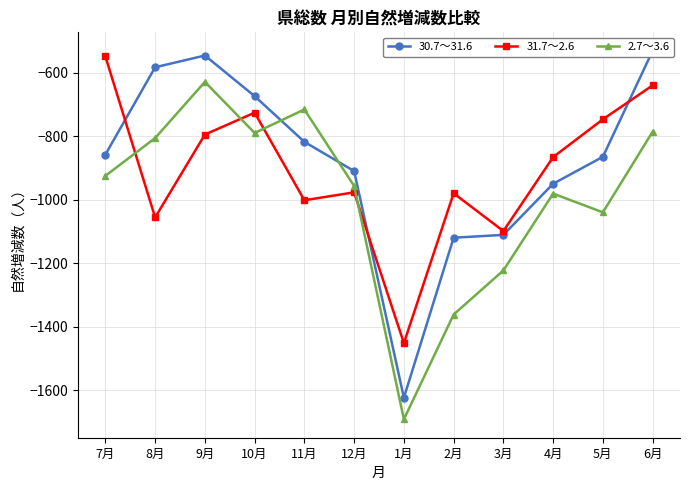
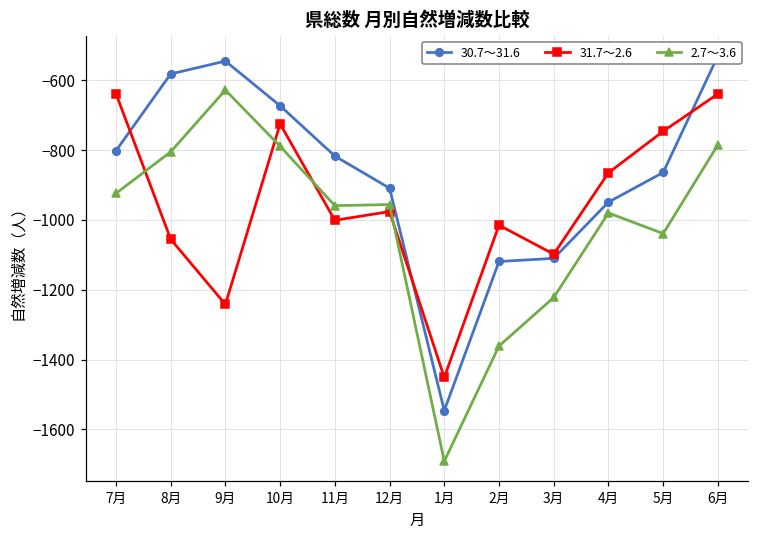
30.7～31.6, 7月: -860 -> -800
31.7～2.6, 7月: -550 -> -640
31.7～2.6, 9月: -790 -> -1240
2.7～3.6, 11月: -720 -> -960
30.7～31.6, 1月: -1620 -> -1550
31.7～2.6, 2月: -980 -> -1020
